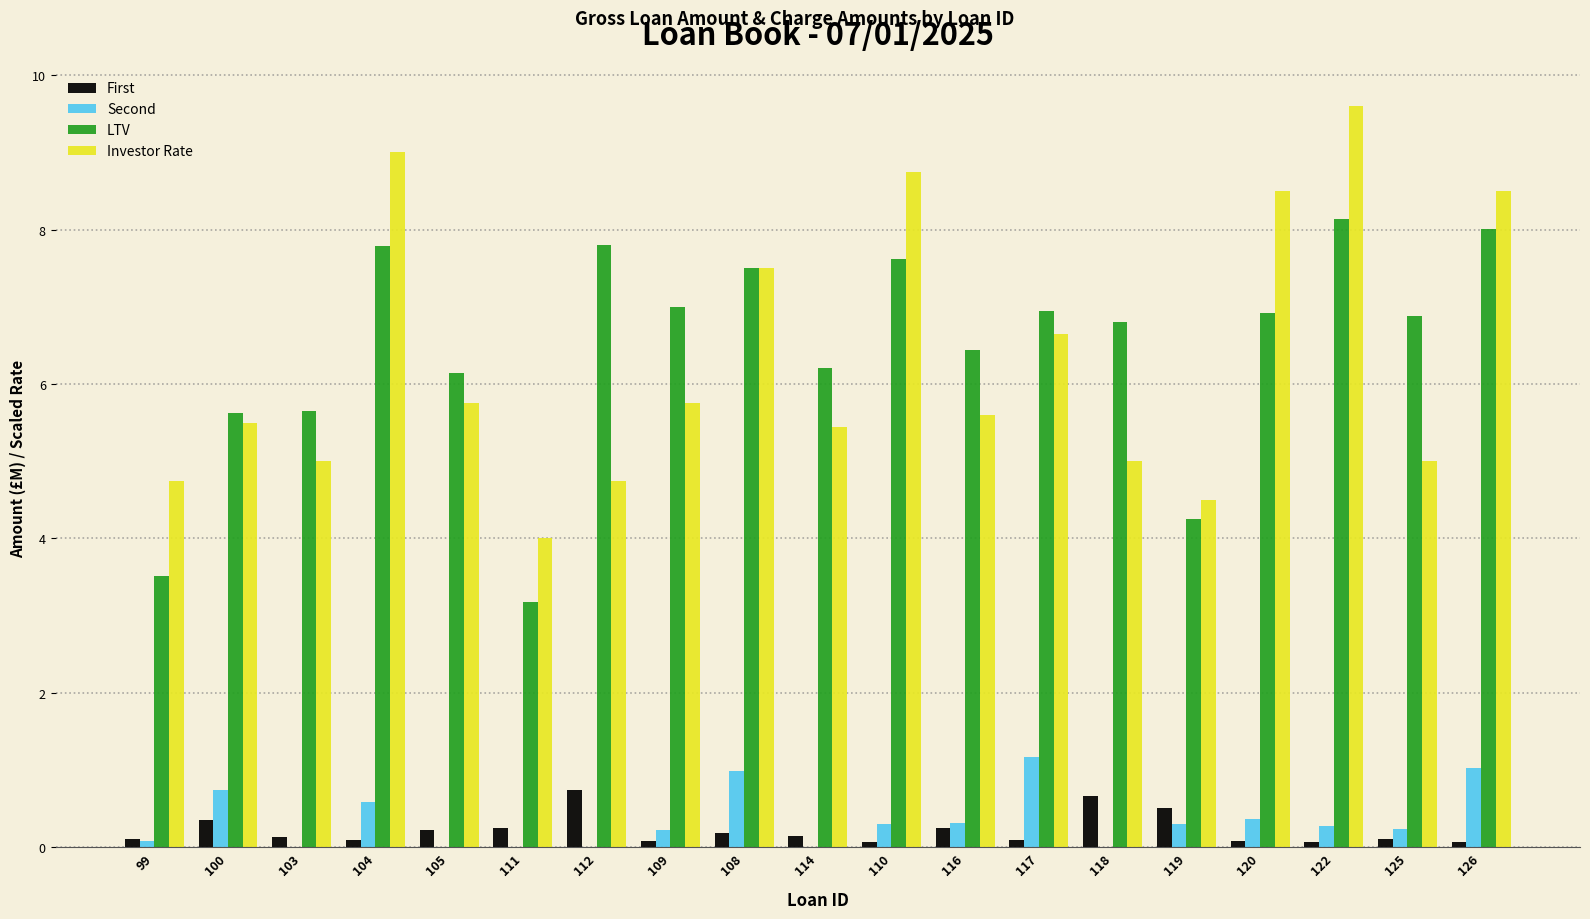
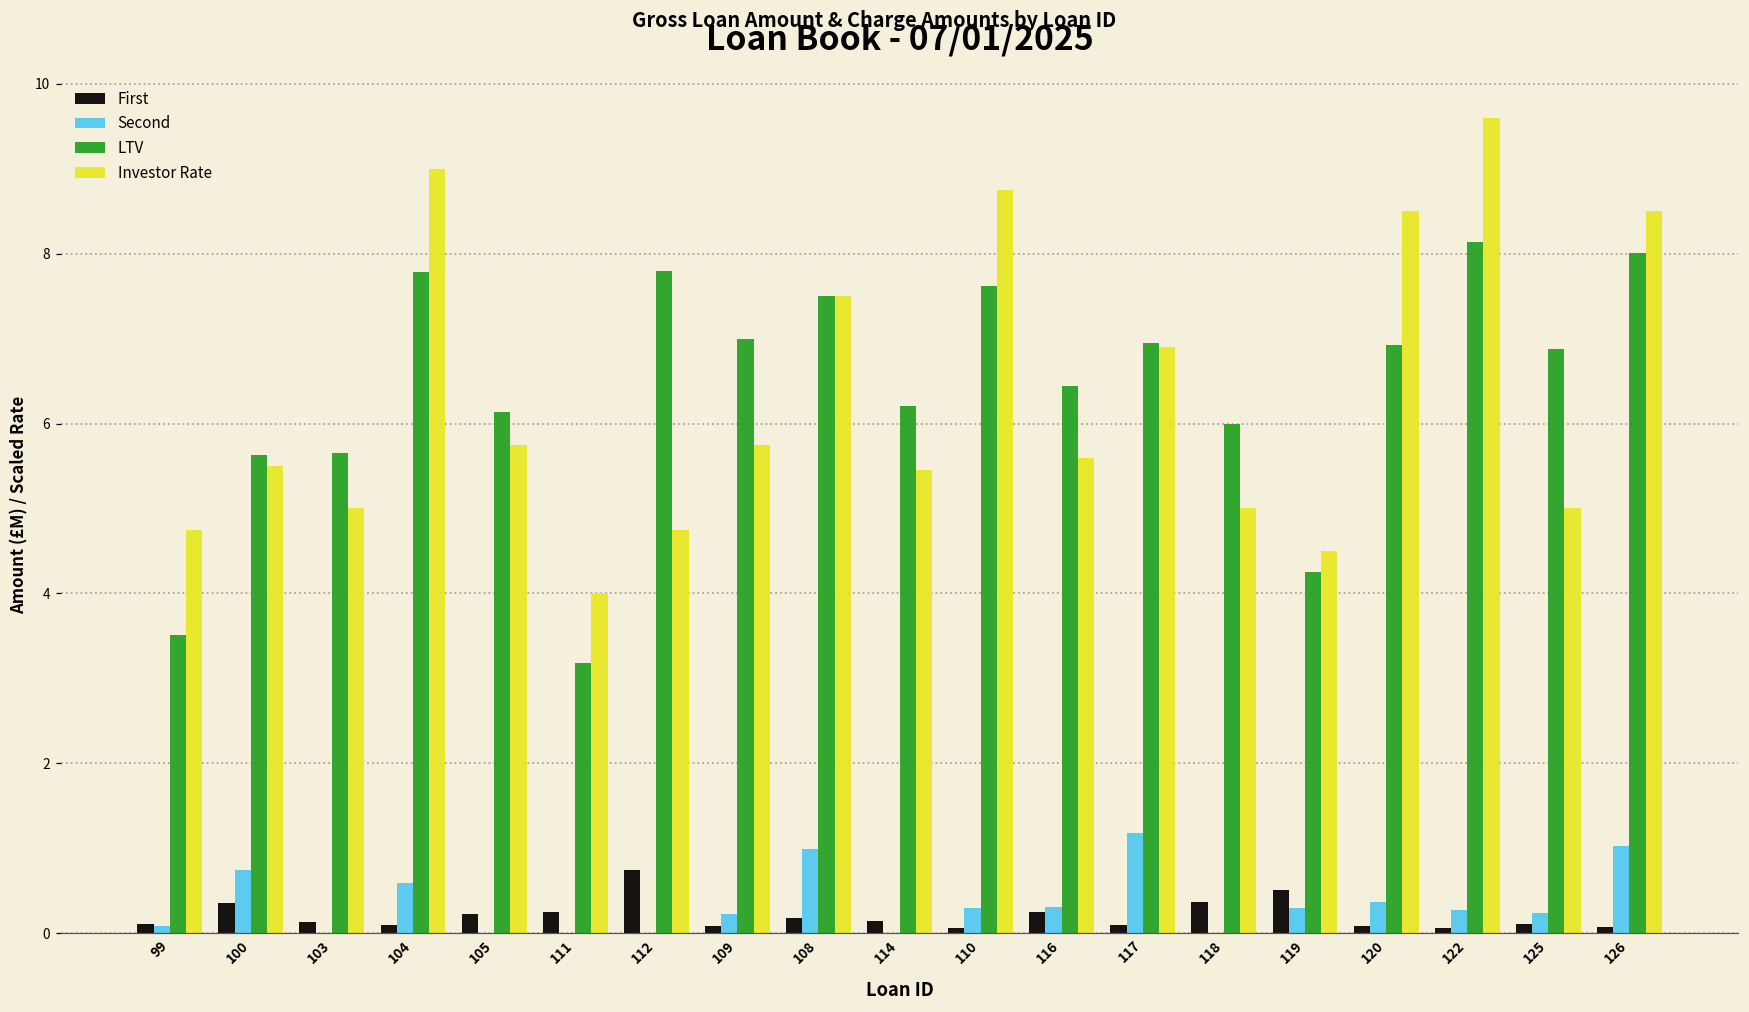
Investor Rate, 117: 6.7 -> 6.9
First, 118: 0.7 -> 0.4
LTV, 118: 6.8 -> 6.0
